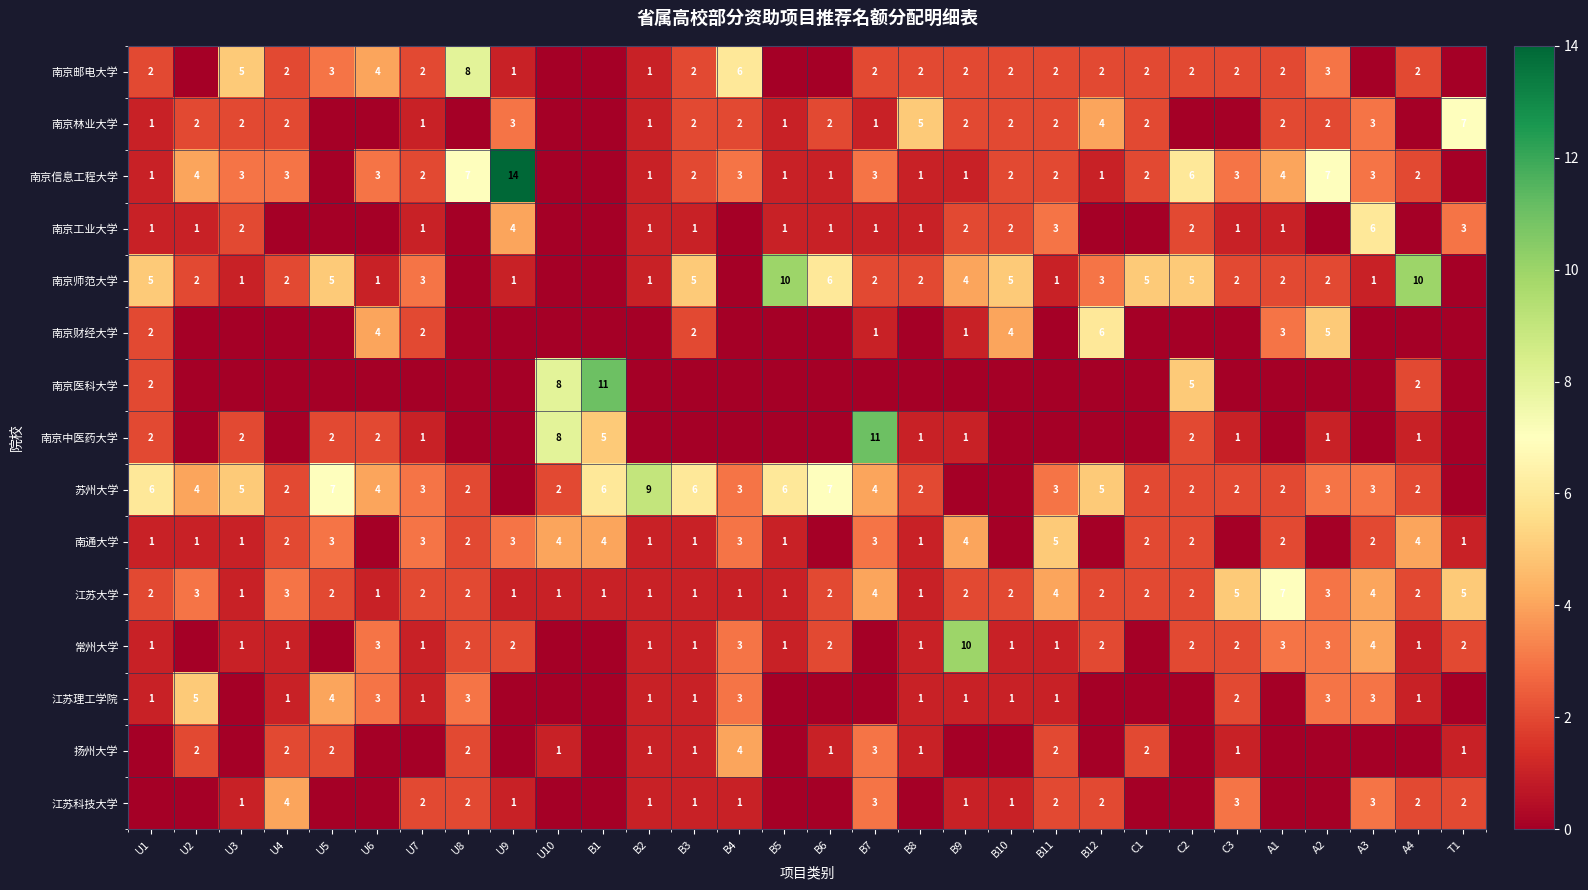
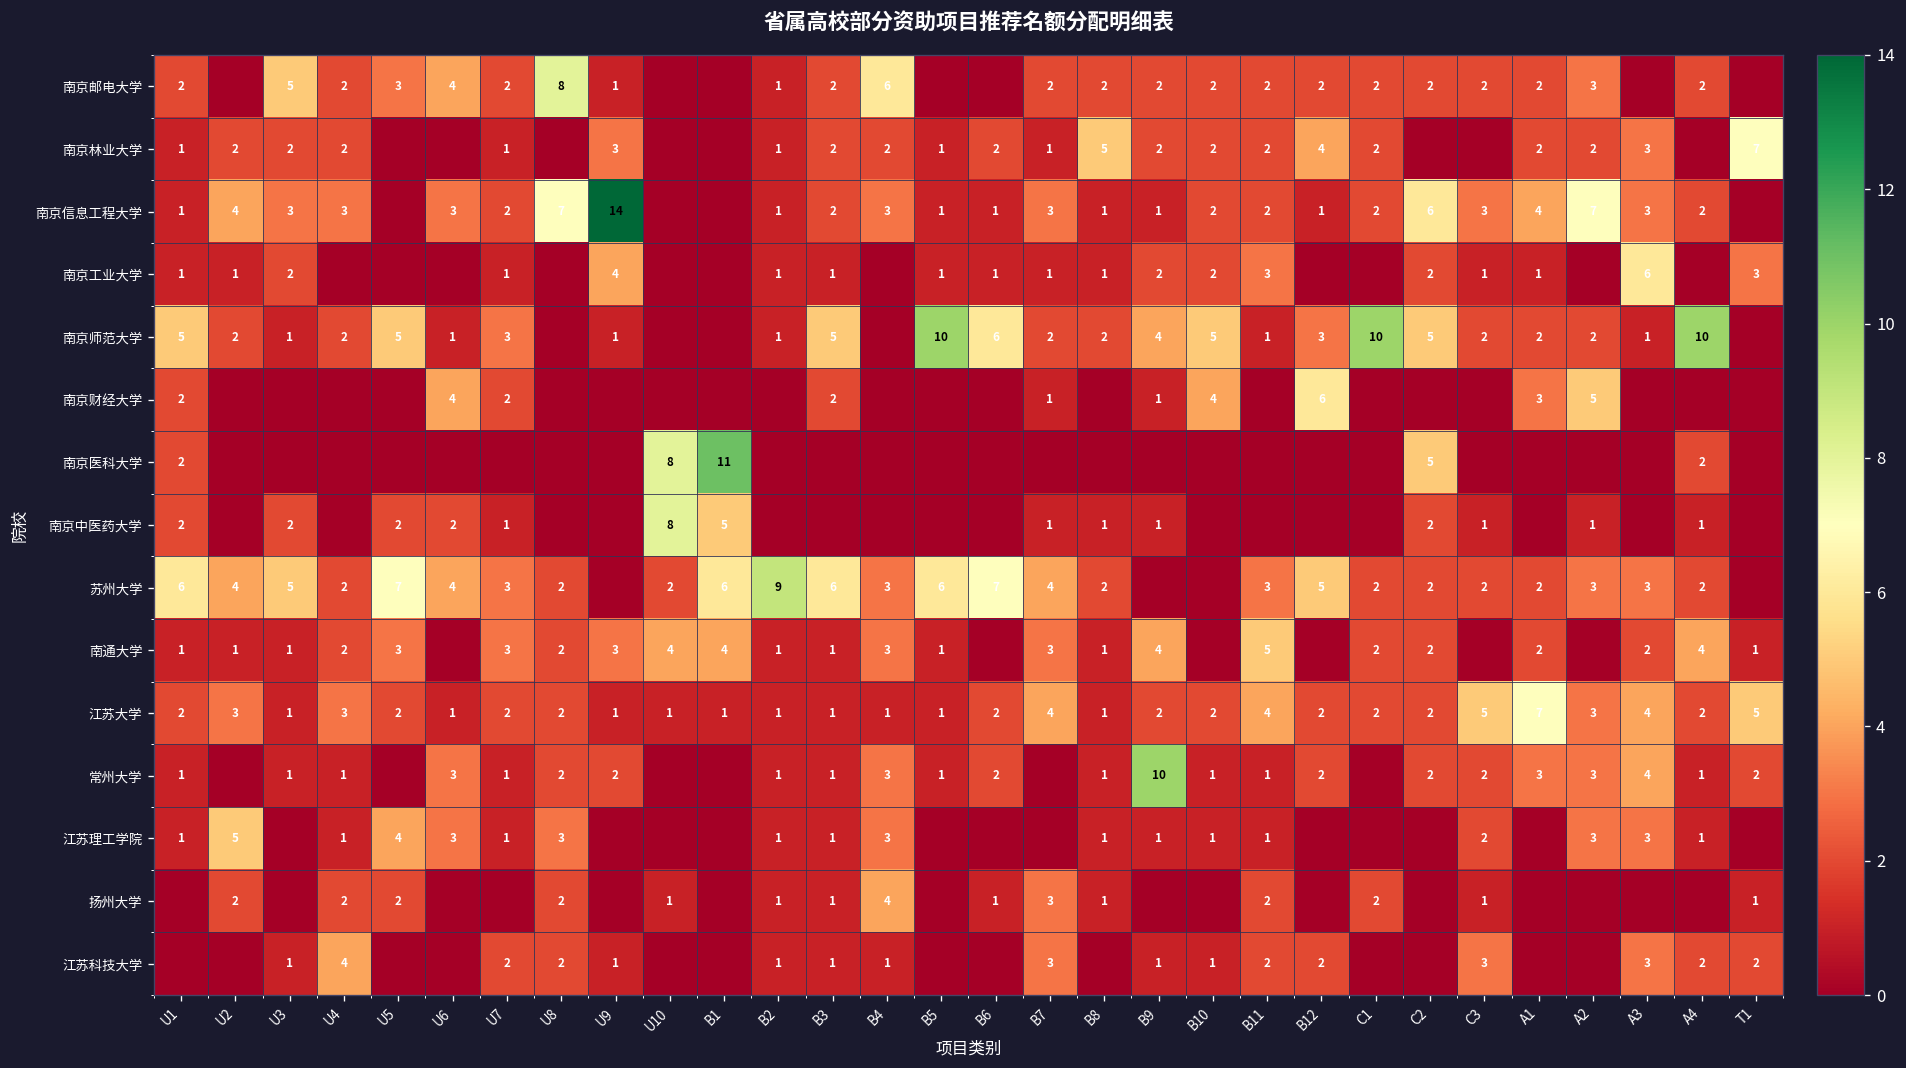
南京师范大学, C1: 5 -> 10
南京中医药大学, B7: 11 -> 1
